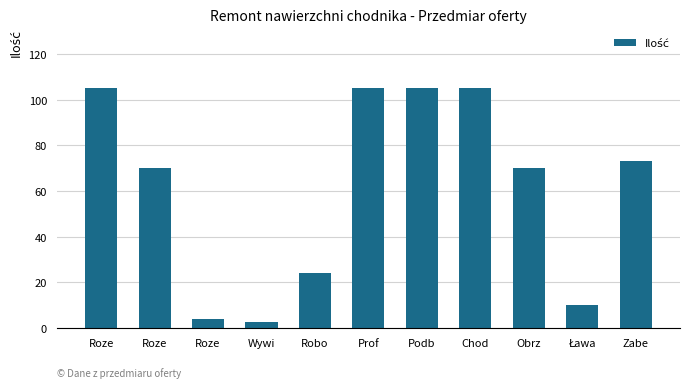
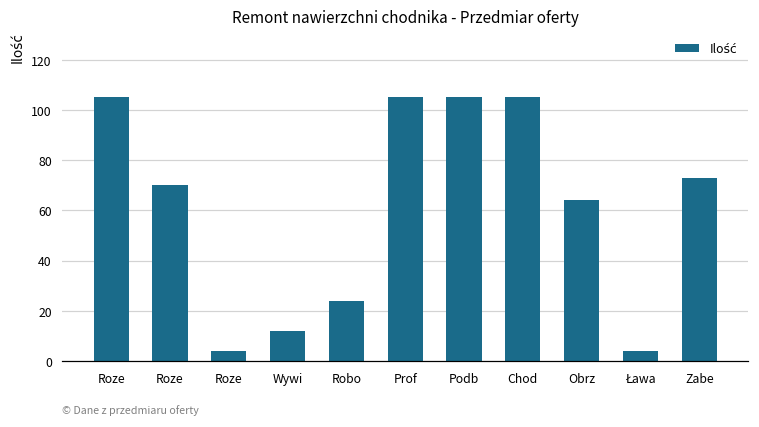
Wywi: 2 -> 12
Obrz: 70 -> 64
Ława: 10 -> 4
